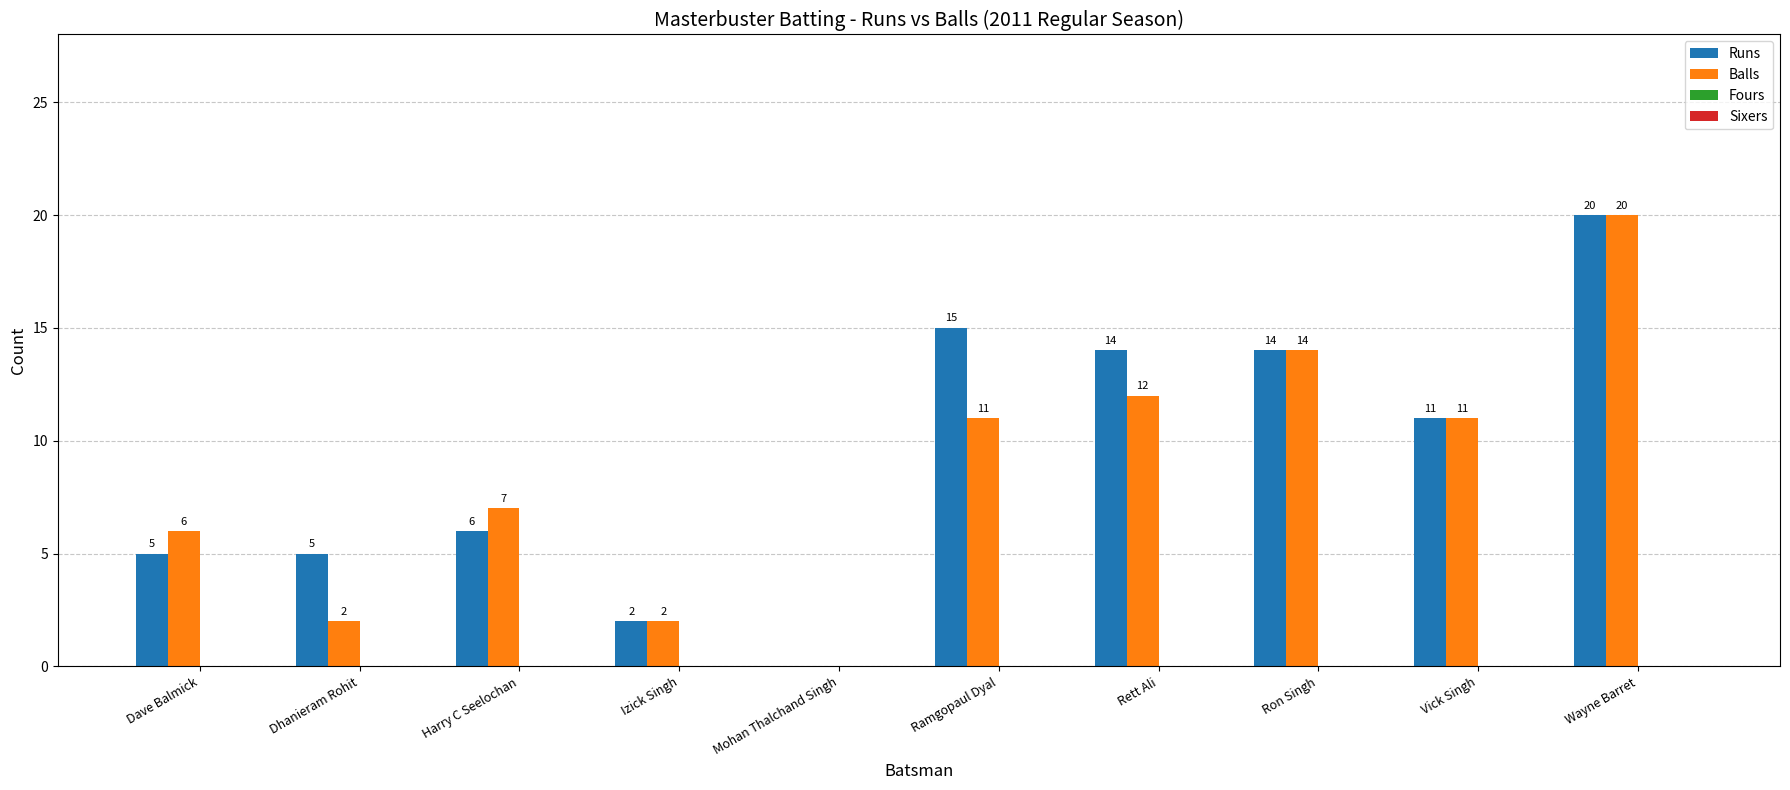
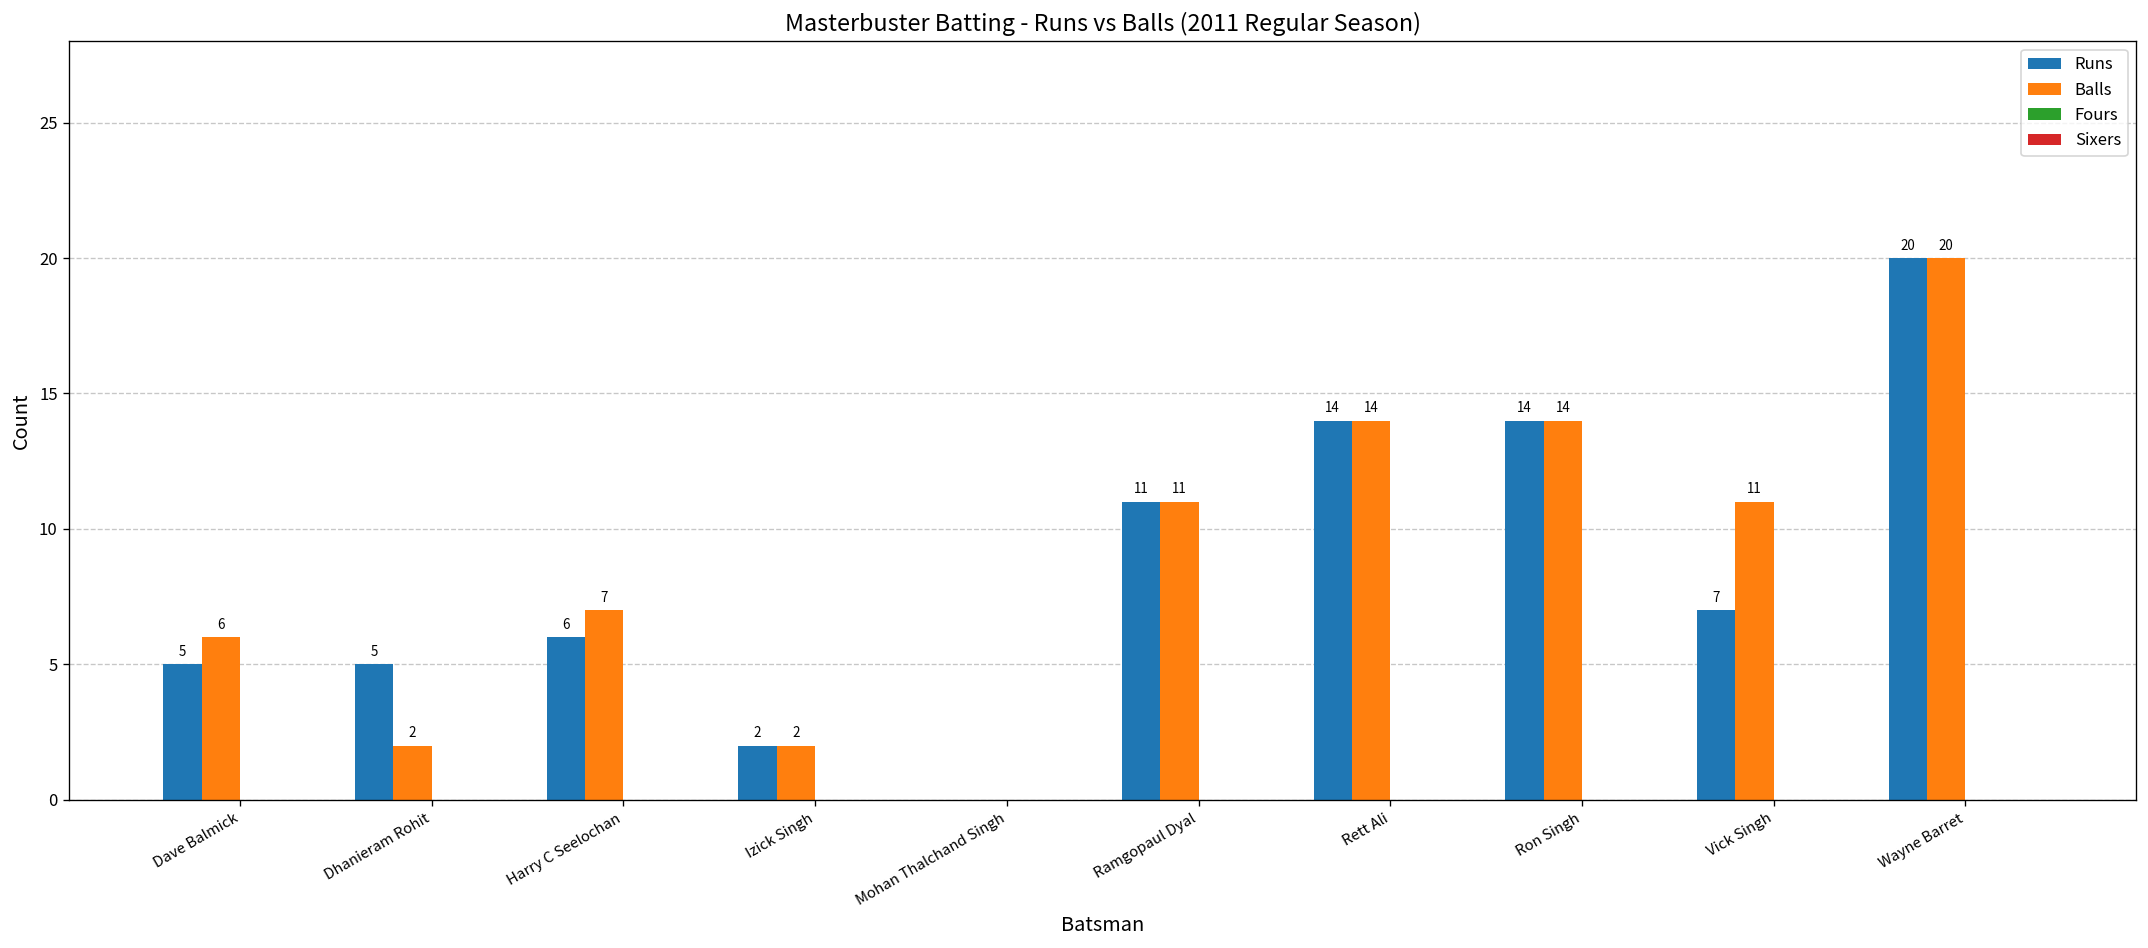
Runs, Ramgopaul Dyal: 15 -> 11
Balls, Rett Ali: 12 -> 14
Runs, Vick Singh: 11 -> 7
